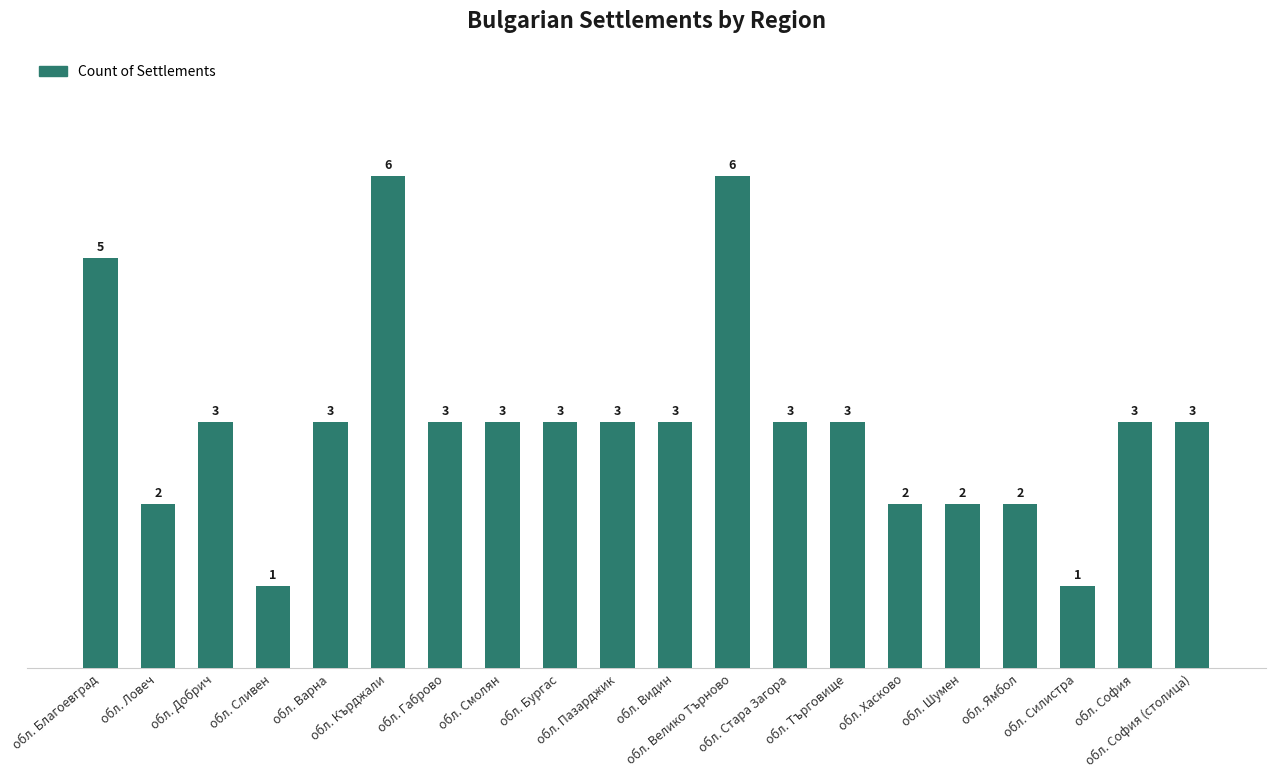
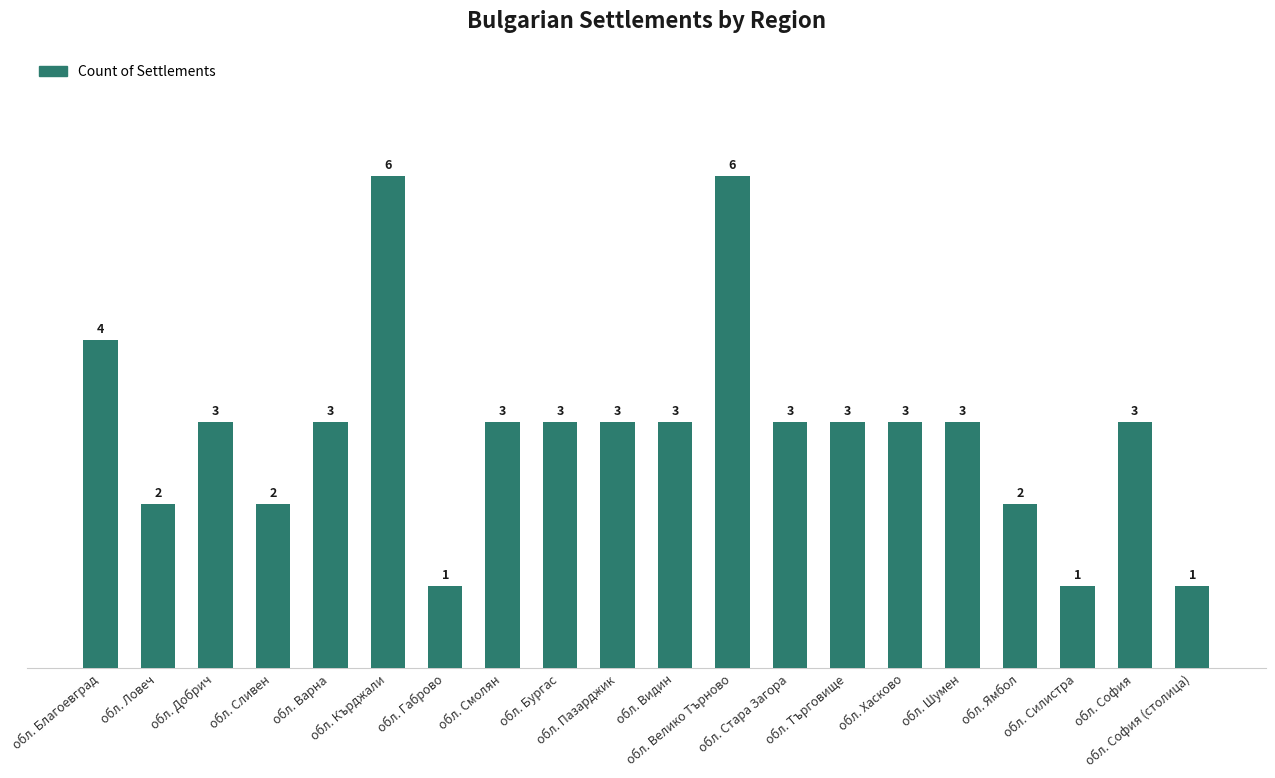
обл. Благоевград: 5 -> 4
обл. Сливен: 1 -> 2
обл. Габрово: 3 -> 1
обл. Хасково: 2 -> 3
обл. Шумен: 2 -> 3
обл. София (столица): 3 -> 1
